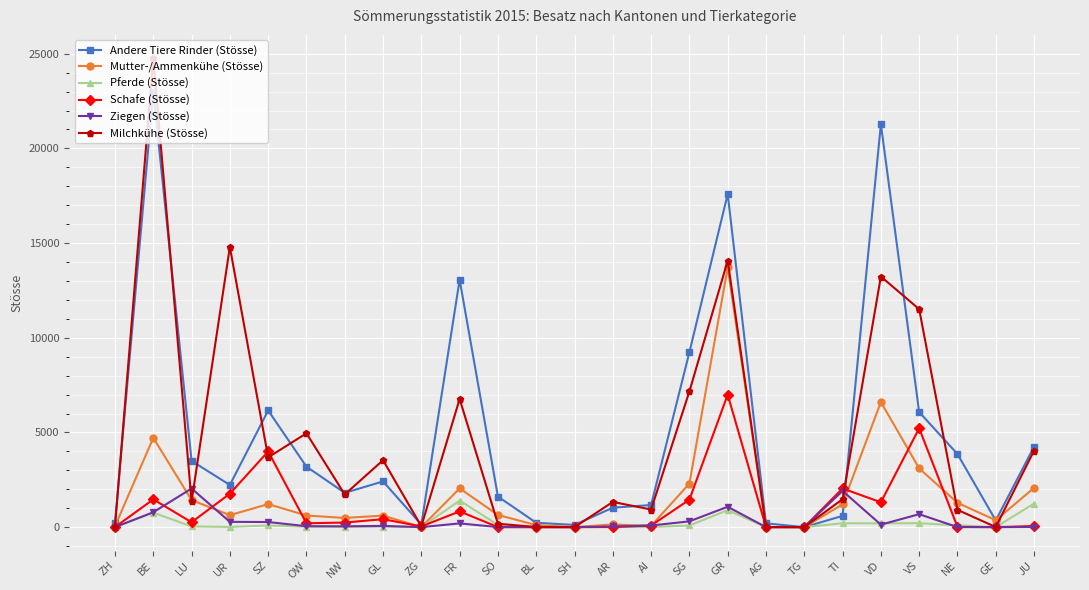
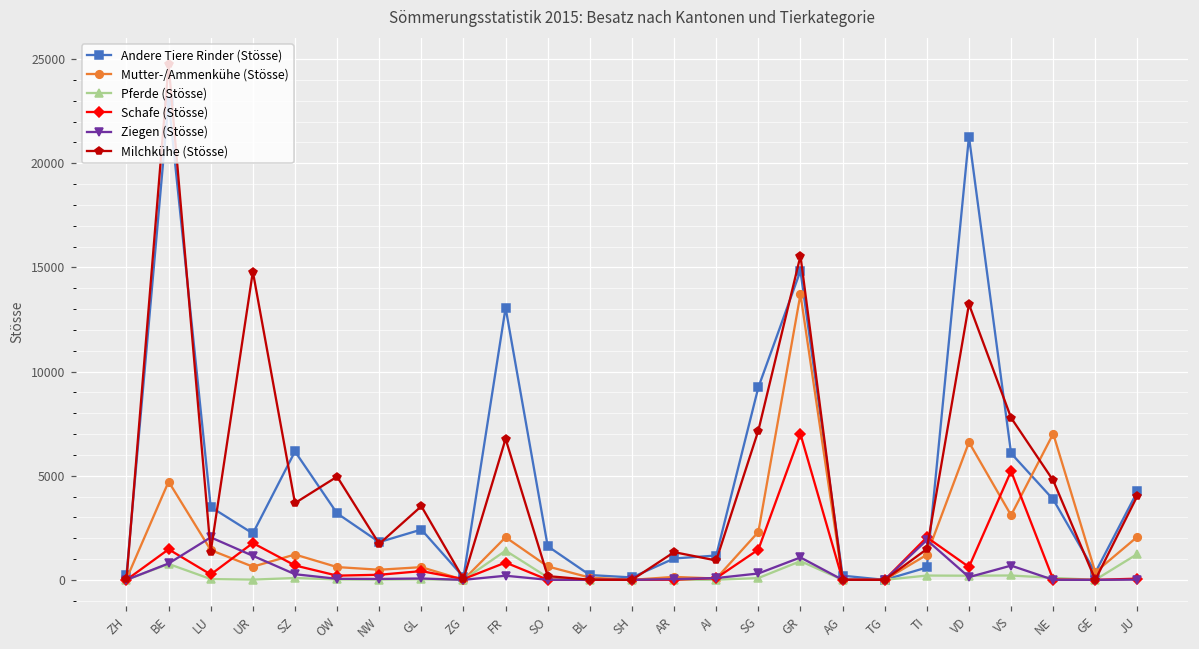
Ziegen (Stösse), UR: 300 -> 1200
Schafe (Stösse), SZ: 4000 -> 700
Andere Tiere Rinder (Stösse), GR: 17600 -> 14800
Milchkühe (Stösse), GR: 14100 -> 15600
Schafe (Stösse), VD: 1300 -> 600
Milchkühe (Stösse), VS: 11500 -> 7800
Mutter-/Ammenkühe (Stösse), NE: 1300 -> 7000
Milchkühe (Stösse), NE: 900 -> 4800
